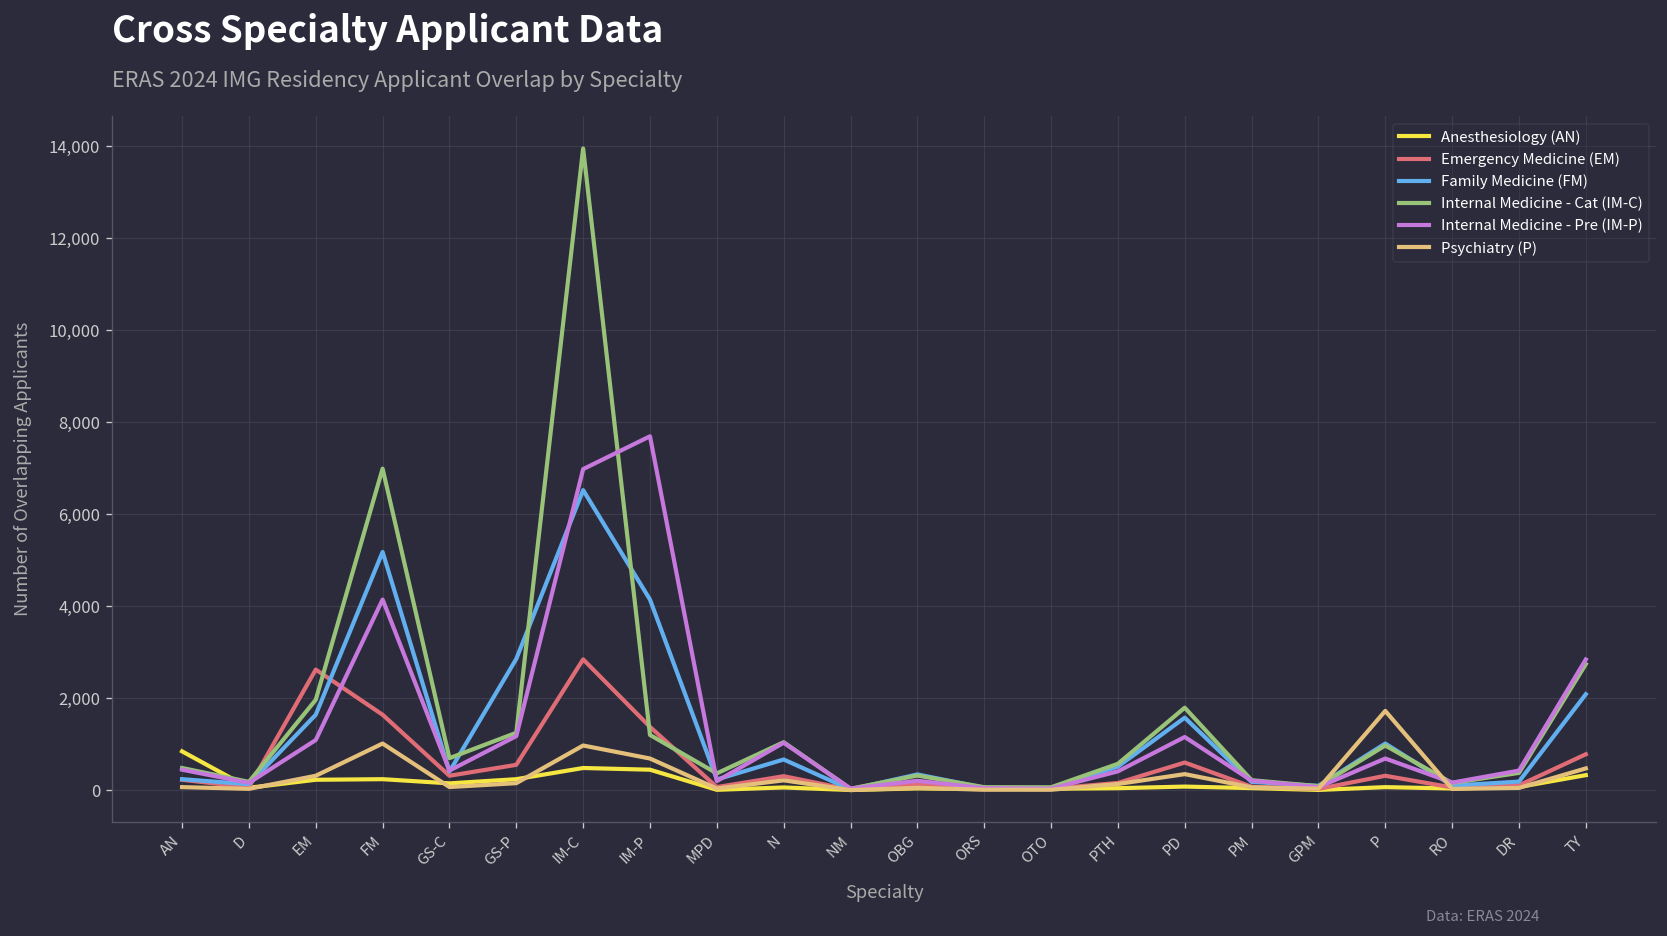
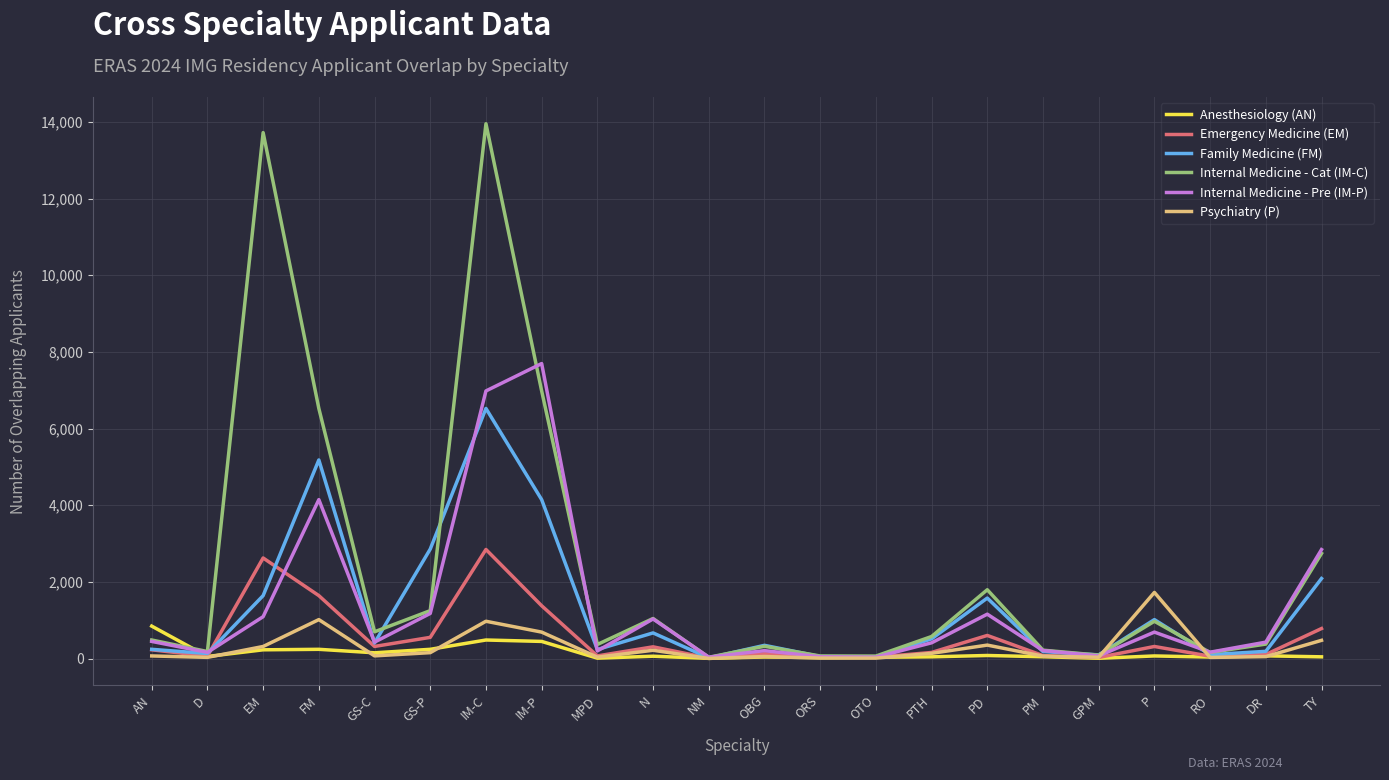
Internal Medicine - Cat (IM-C), EM: 2,000 -> 13,700
Internal Medicine - Cat (IM-C), FM: 7,000 -> 6,500
Internal Medicine - Cat (IM-C), IM-P: 1,200 -> 7,000
Anesthesiology (AN), TY: 300 -> 0
